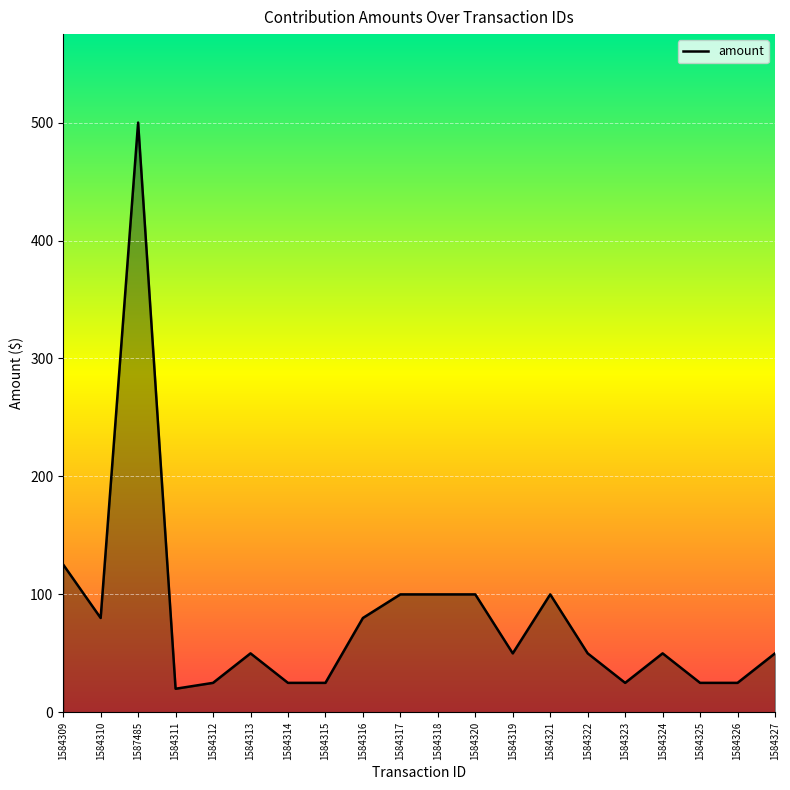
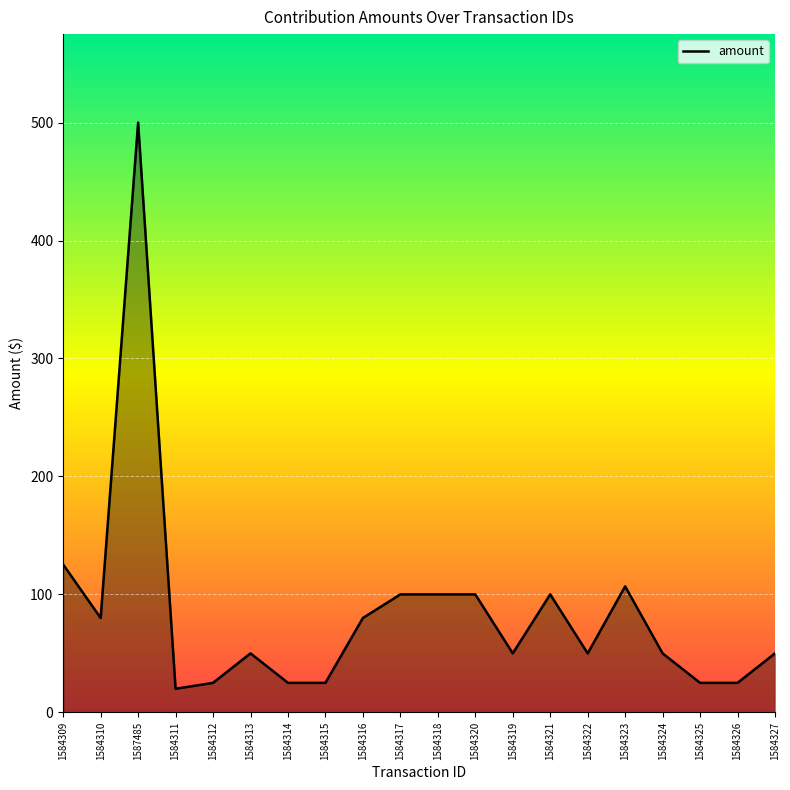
1584323: 25 -> 107
